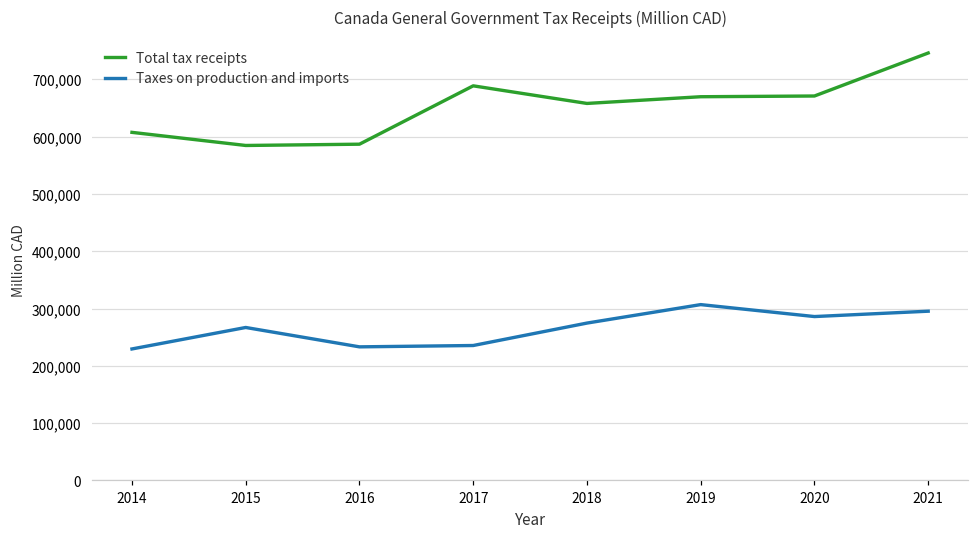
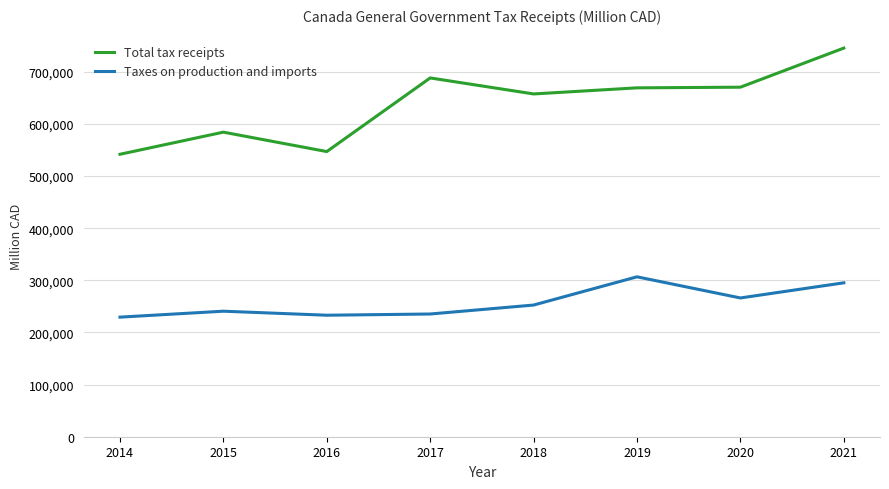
Total tax receipts, 2014: 610,000 -> 540,000
Taxes on production and imports, 2015: 270,000 -> 240,000
Total tax receipts, 2016: 590,000 -> 550,000
Taxes on production and imports, 2018: 270,000 -> 250,000
Taxes on production and imports, 2020: 290,000 -> 270,000
